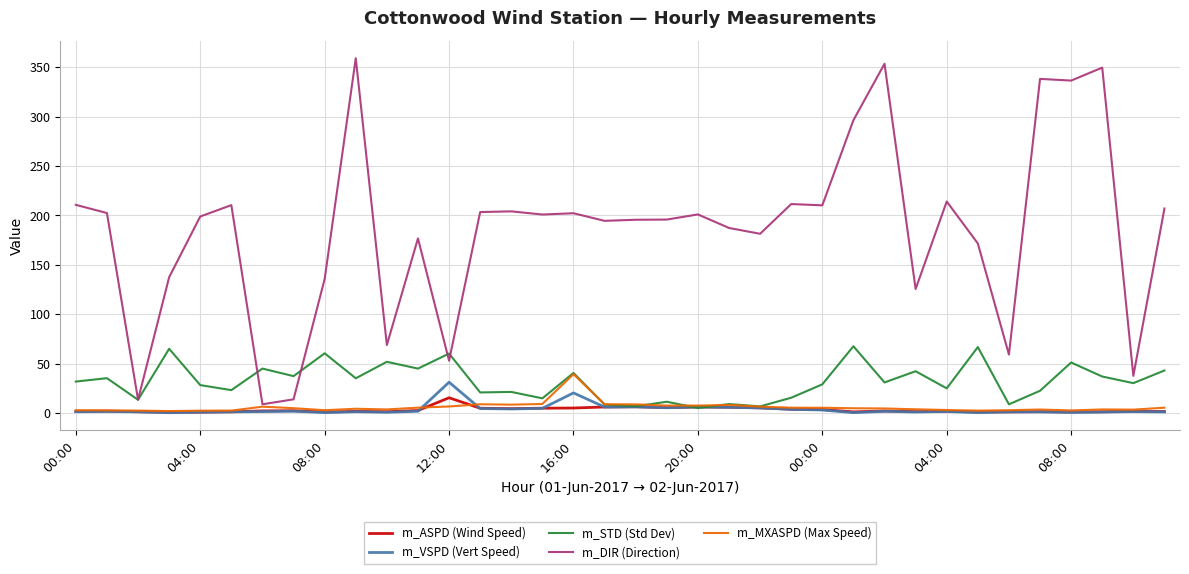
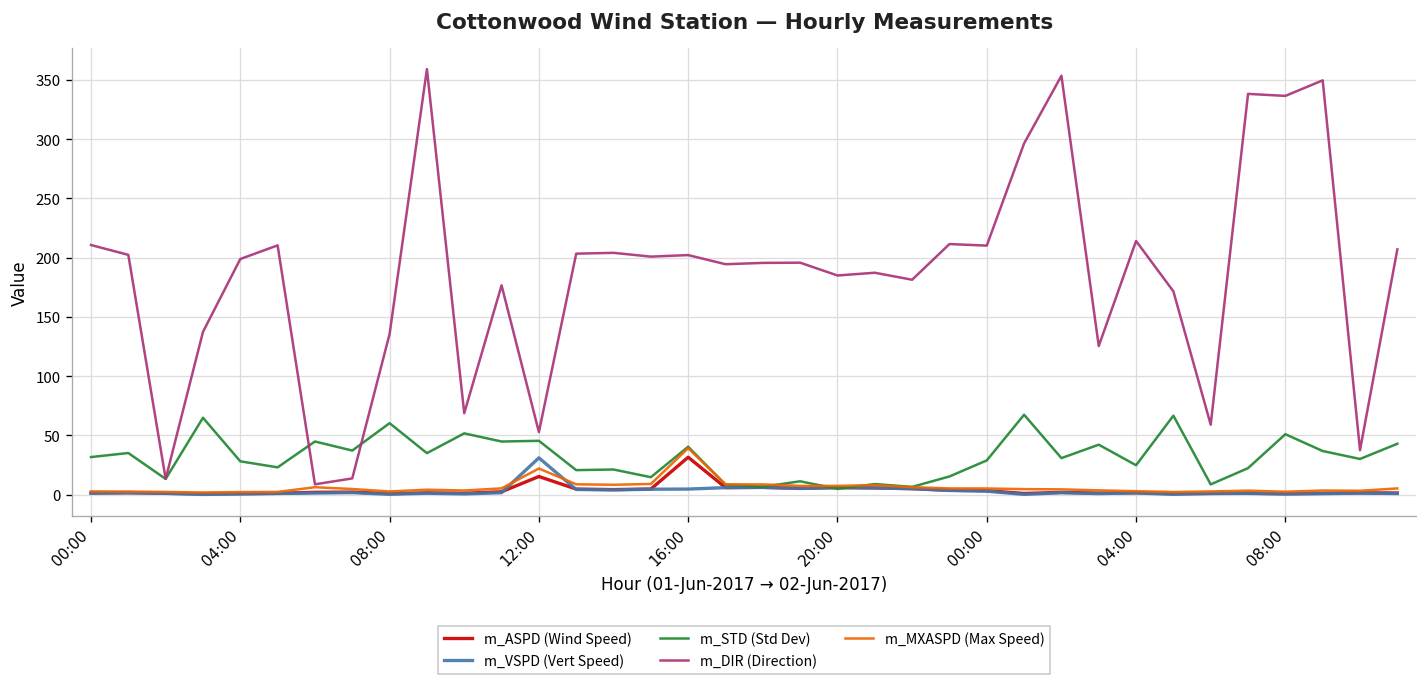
m_STD (Std Dev), 12:00: 60 -> 50
m_MXASPD (Max Speed), 12:00: 10 -> 20
m_ASPD (Wind Speed), 16:00: 10 -> 30
m_VSPD (Vert Speed), 16:00: 20 -> 0
m_DIR (Direction), 20:00: 200 -> 190
